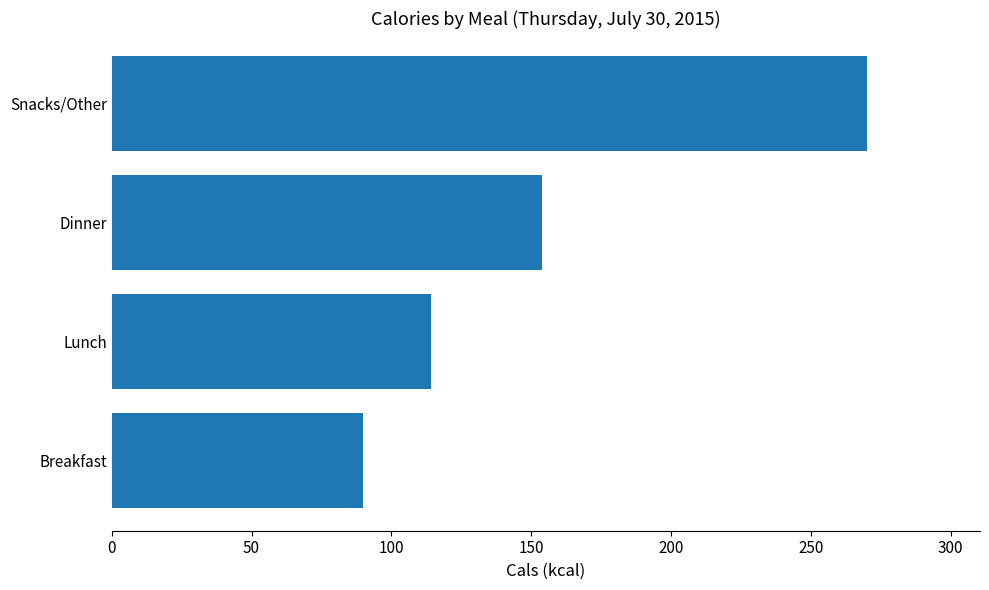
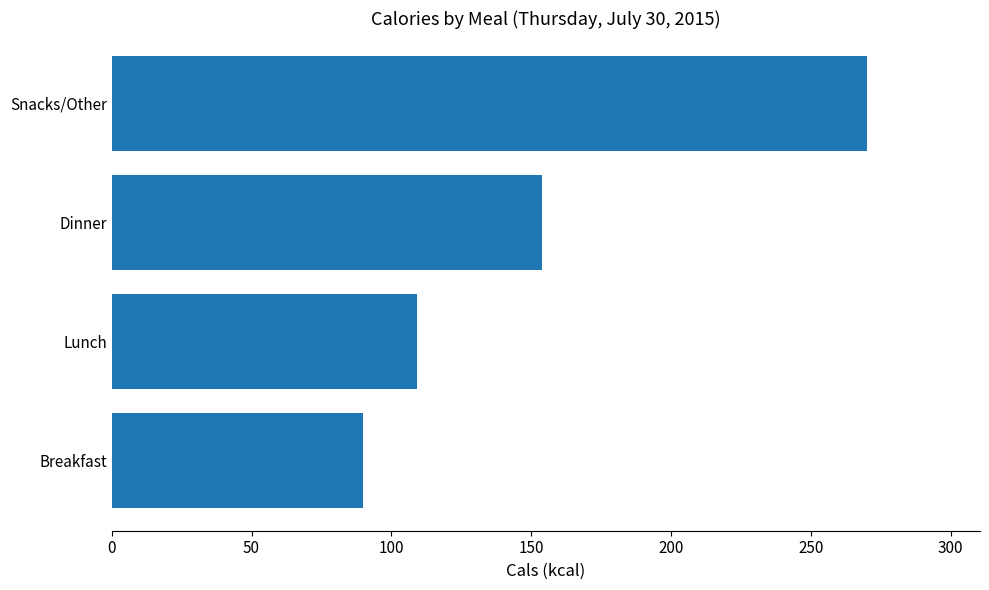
Lunch: 114 -> 109
